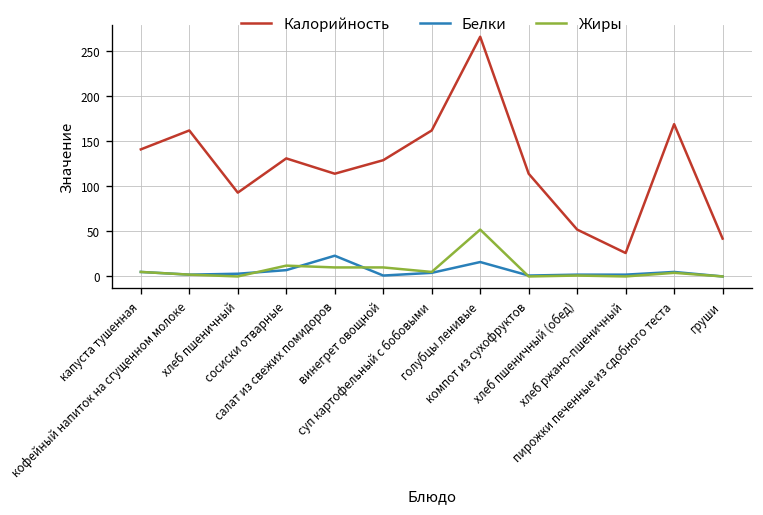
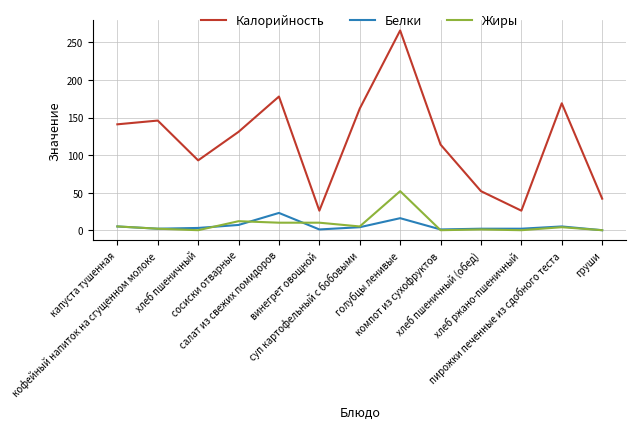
Калорийность, кофейный напиток на сгущенном молоке: 160 -> 150
Калорийность, салат из свежих помидоров: 110 -> 180
Калорийность, винегрет овощной: 130 -> 30
